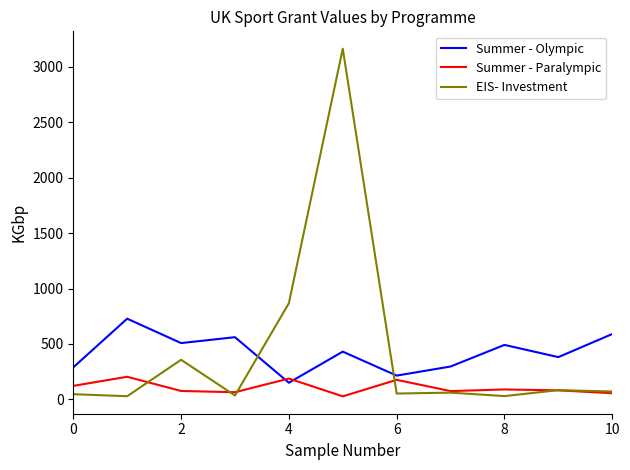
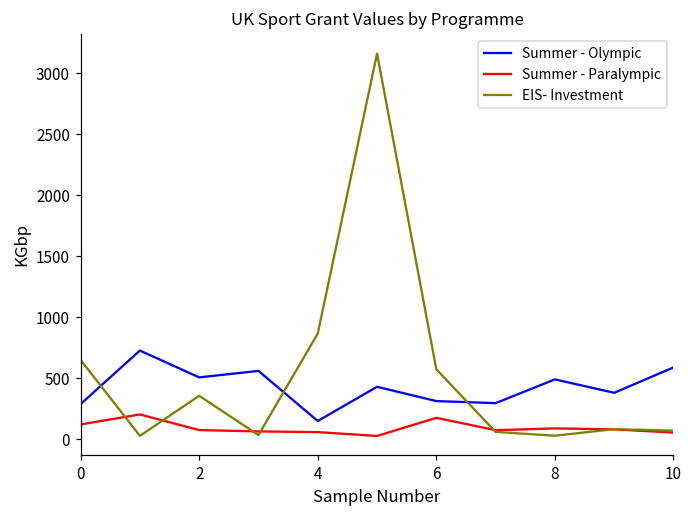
EIS- Investment, 0: 50 -> 650
Summer - Paralympic, 4: 190 -> 60
Summer - Olympic, 6: 210 -> 310
EIS- Investment, 6: 50 -> 570
